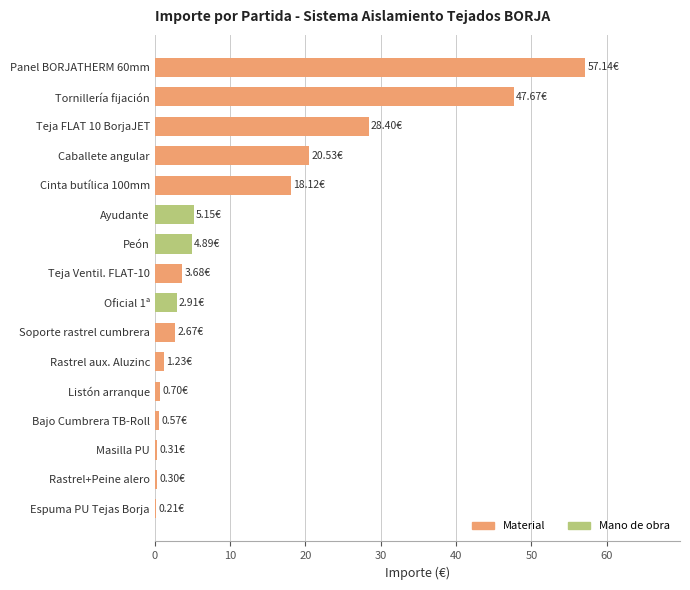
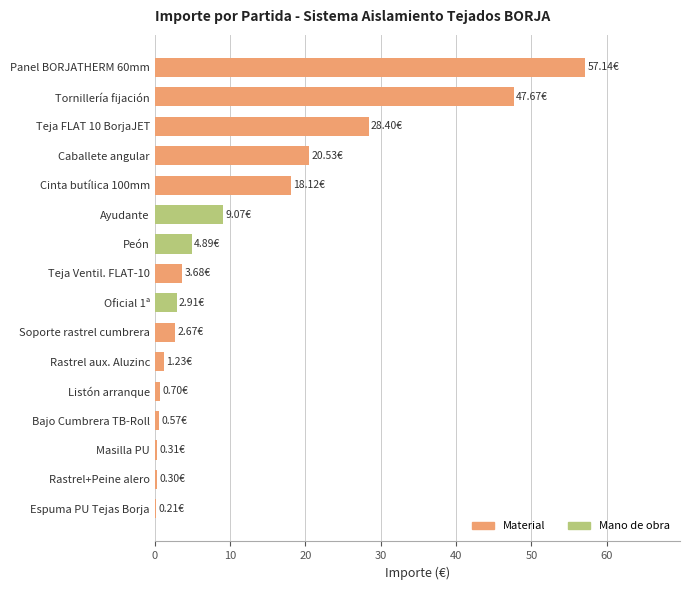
Ayudante: 5.15€ -> 9.07€
